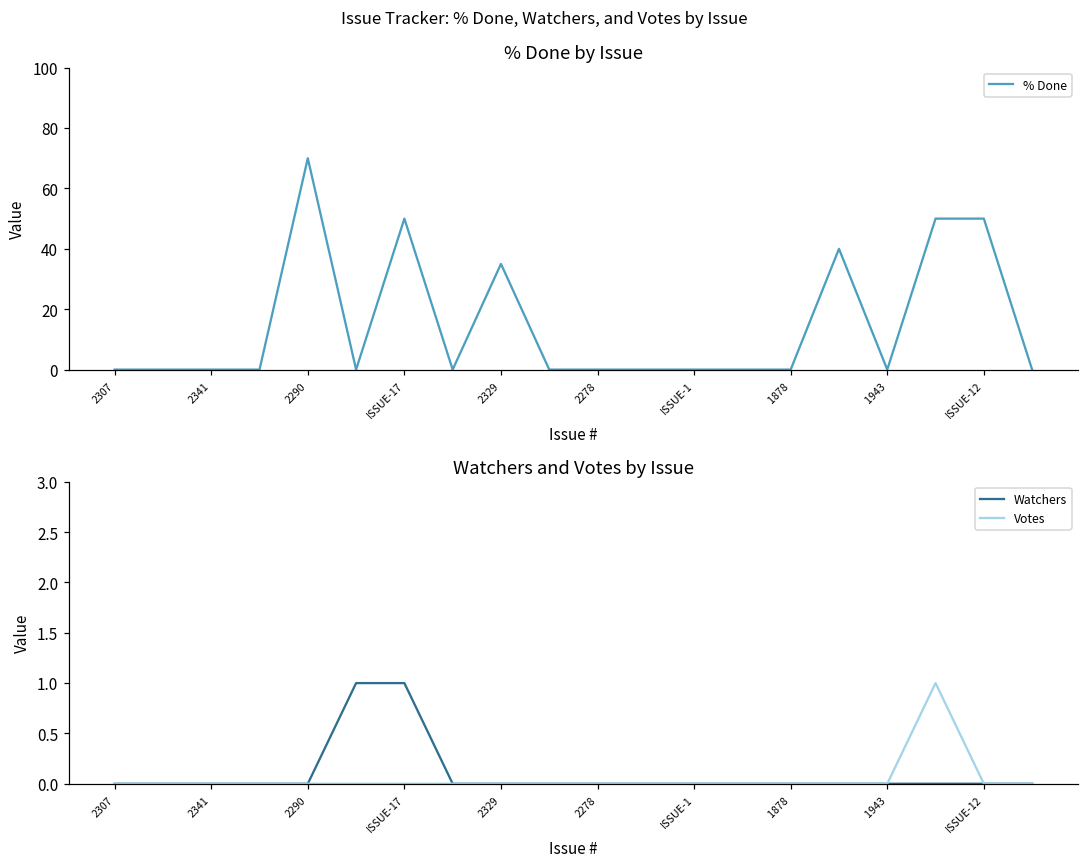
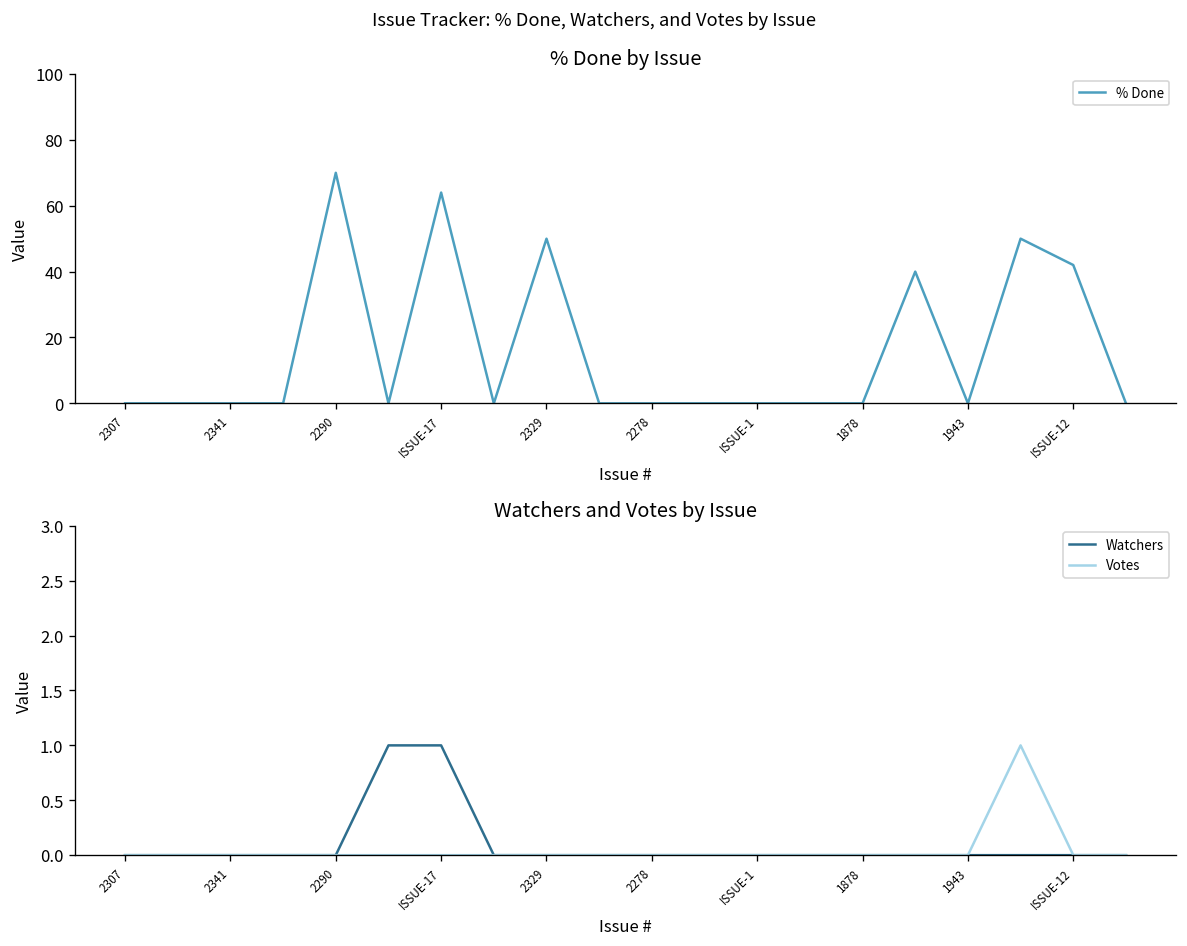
% Done by Issue, ISSUE-17: 50 -> 64
% Done by Issue, 2329: 35 -> 50
% Done by Issue, ISSUE-12: 50 -> 42
